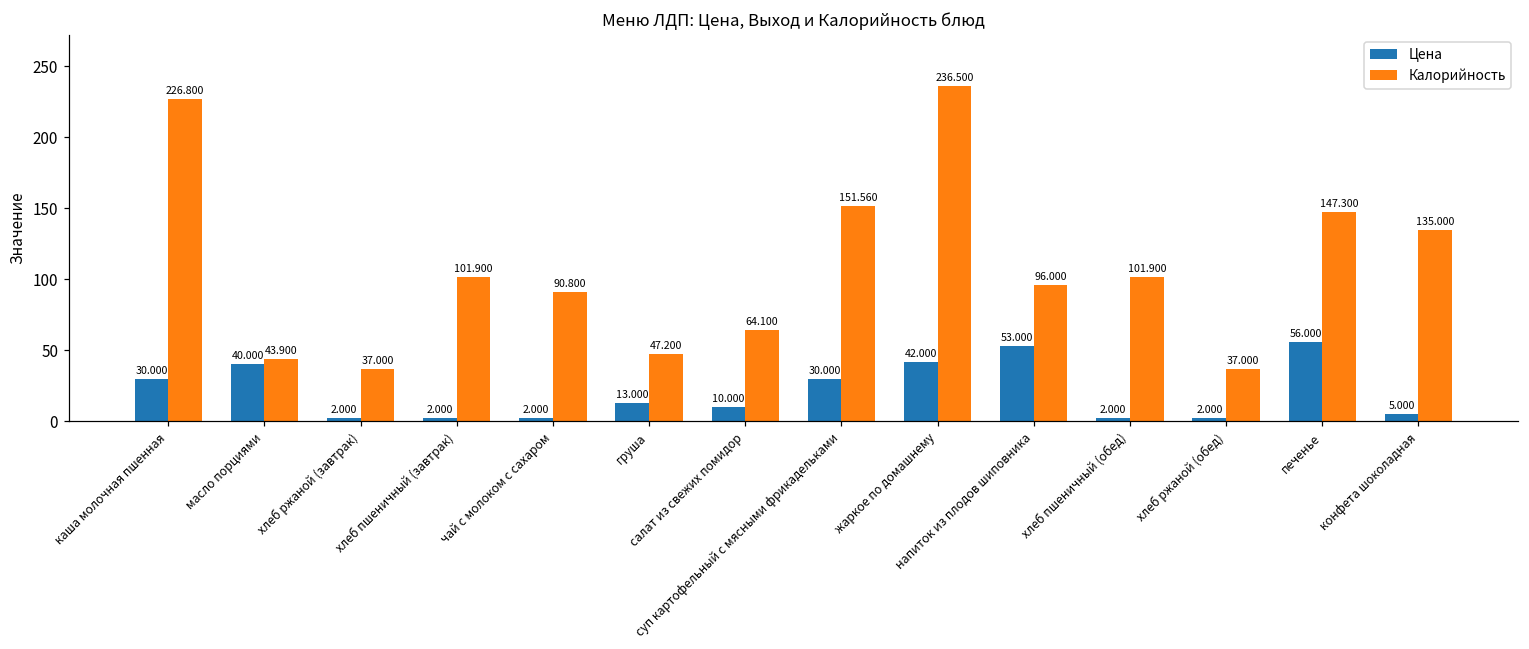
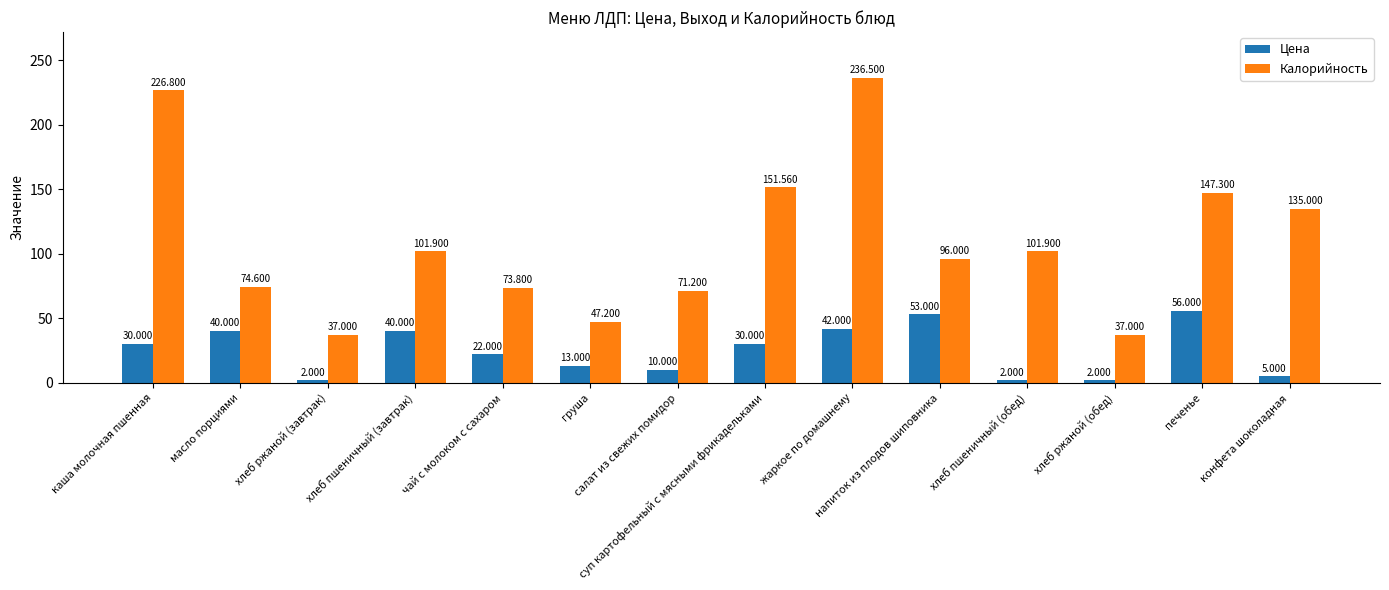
Калорийность, масло порциями: 43.900 -> 74.600
Цена, хлеб пшеничный (завтрак): 2.000 -> 40.000
Цена, чай с молоком с сахаром: 2.000 -> 22.000
Калорийность, чай с молоком с сахаром: 90.800 -> 73.800
Калорийность, салат из свежих помидор: 64.100 -> 71.200
